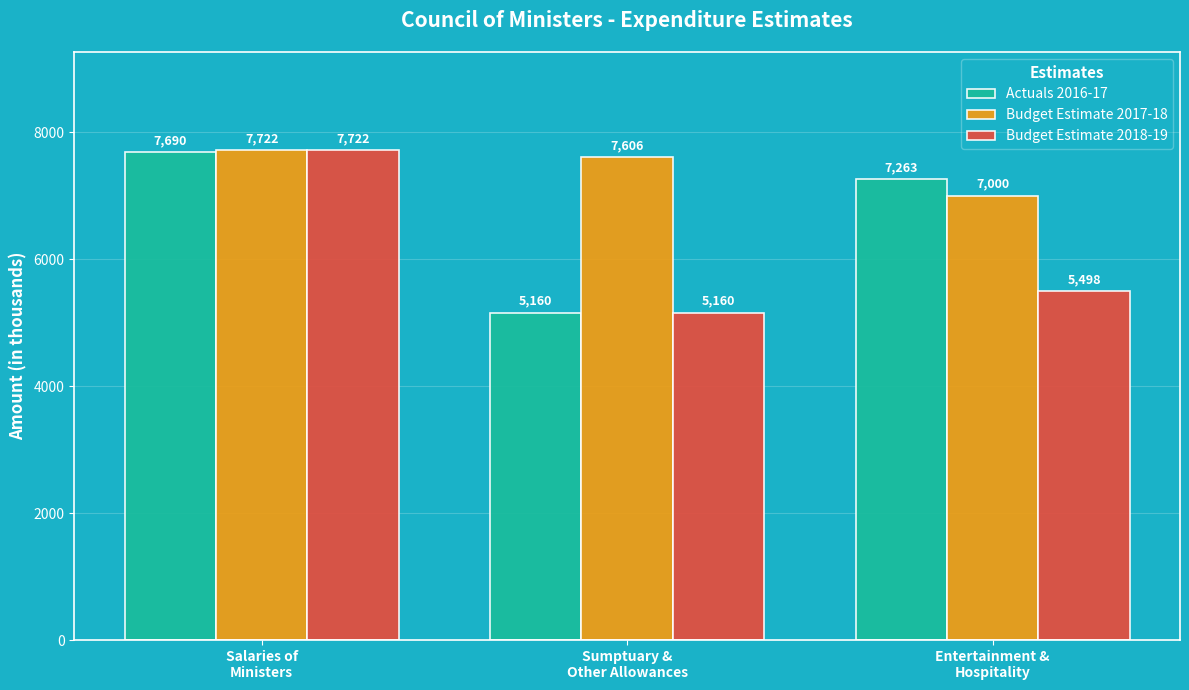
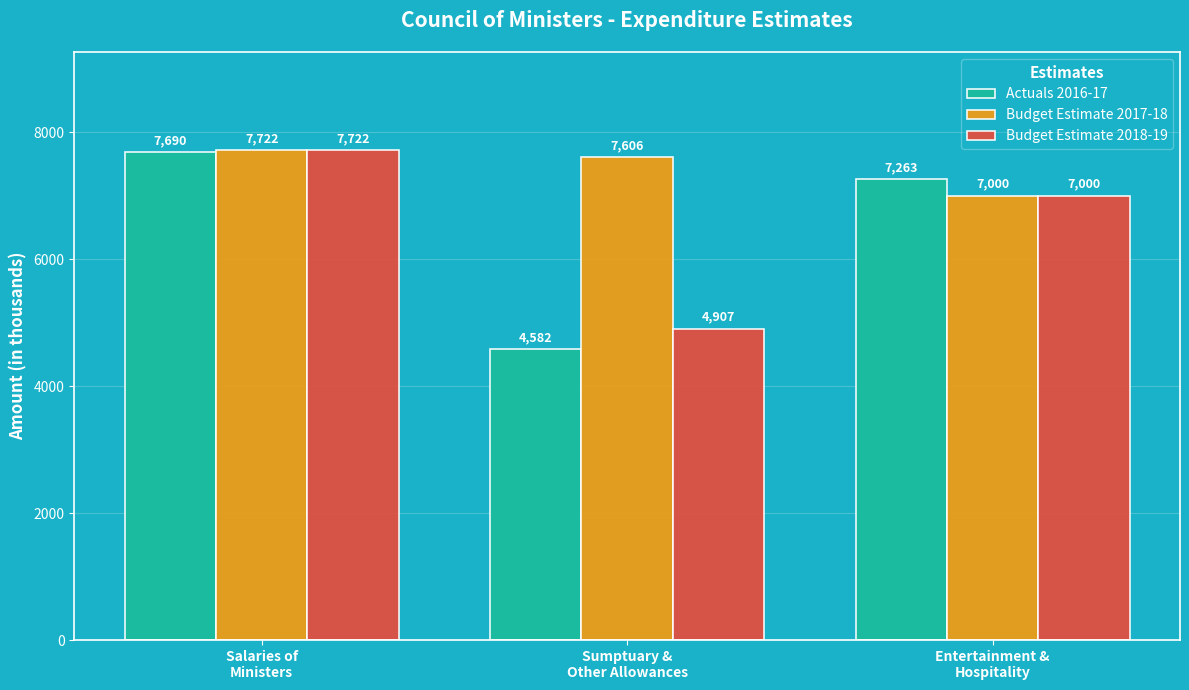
Actuals 2016-17, Sumptuary & Other Allowances: 5,160 -> 4,582
Budget Estimate 2018-19, Sumptuary & Other Allowances: 5,160 -> 4,907
Budget Estimate 2018-19, Entertainment & Hospitality: 5,498 -> 7,000
